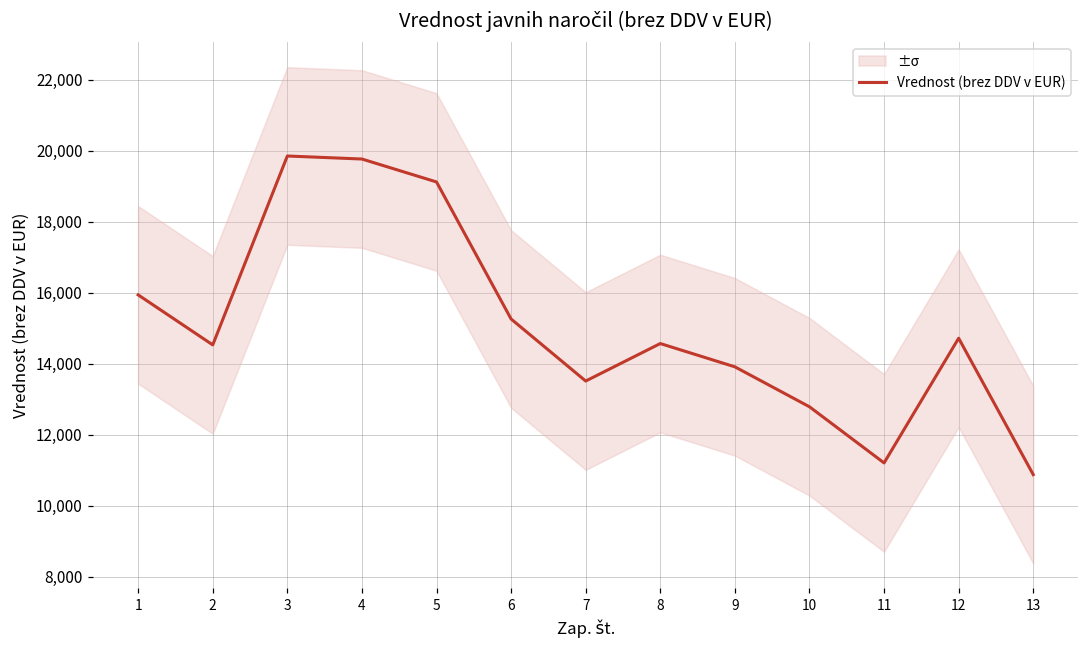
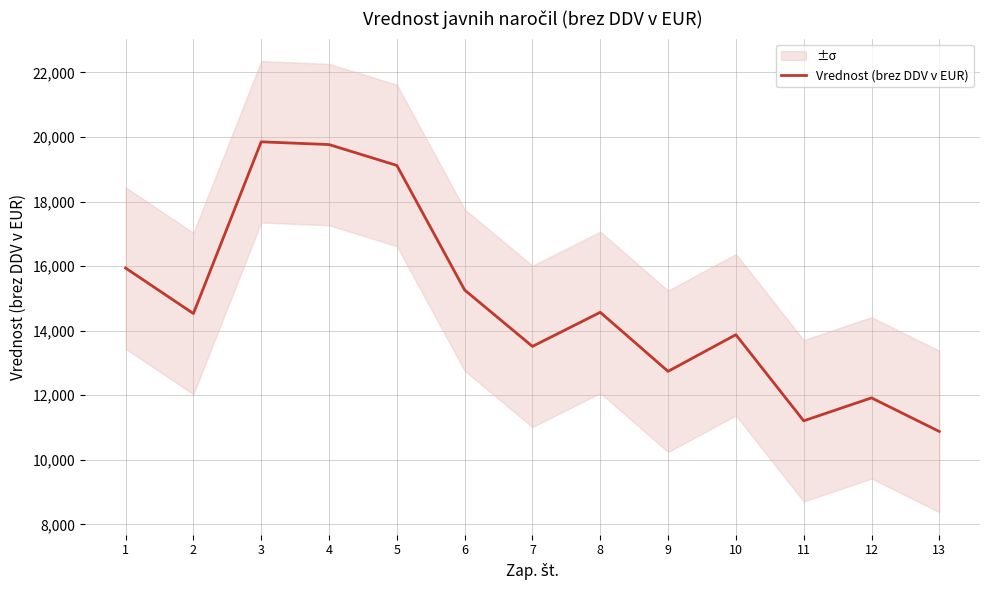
Vrednost (brez DDV v EUR), 9: 13,900 -> 12,700
Vrednost (brez DDV v EUR), 10: 12,800 -> 13,900
Vrednost (brez DDV v EUR), 12: 14,700 -> 11,900
